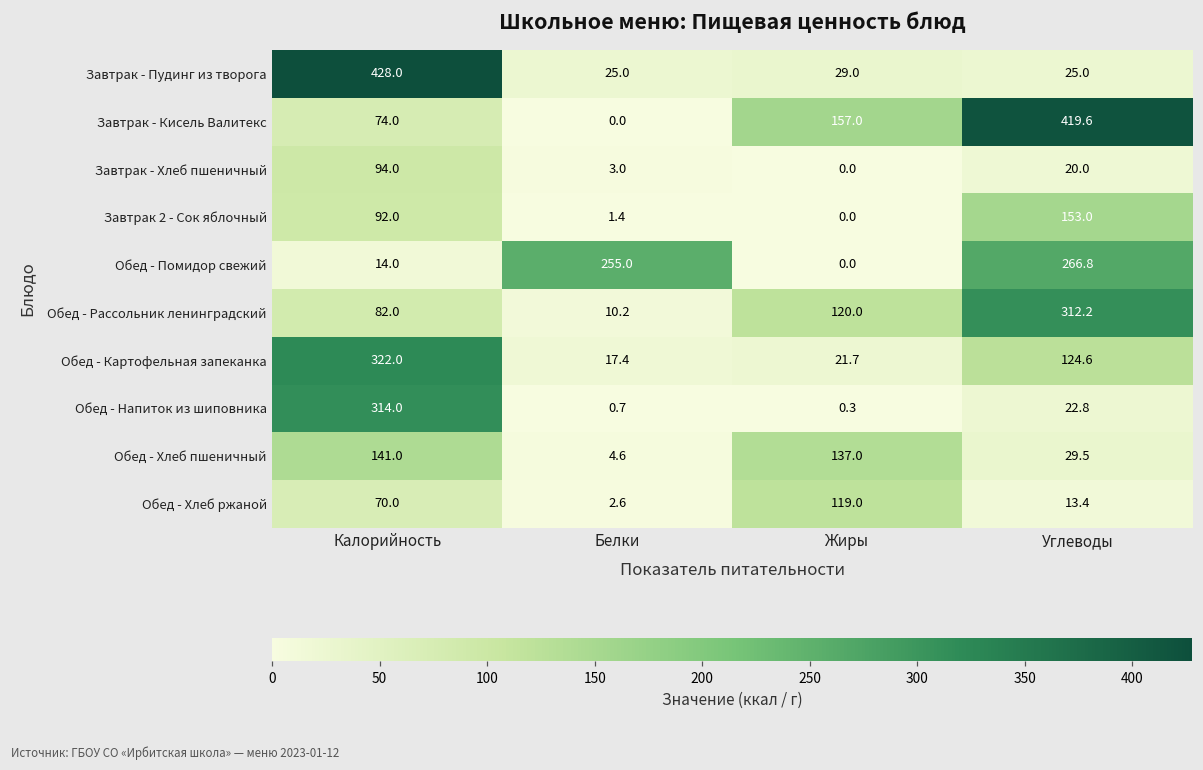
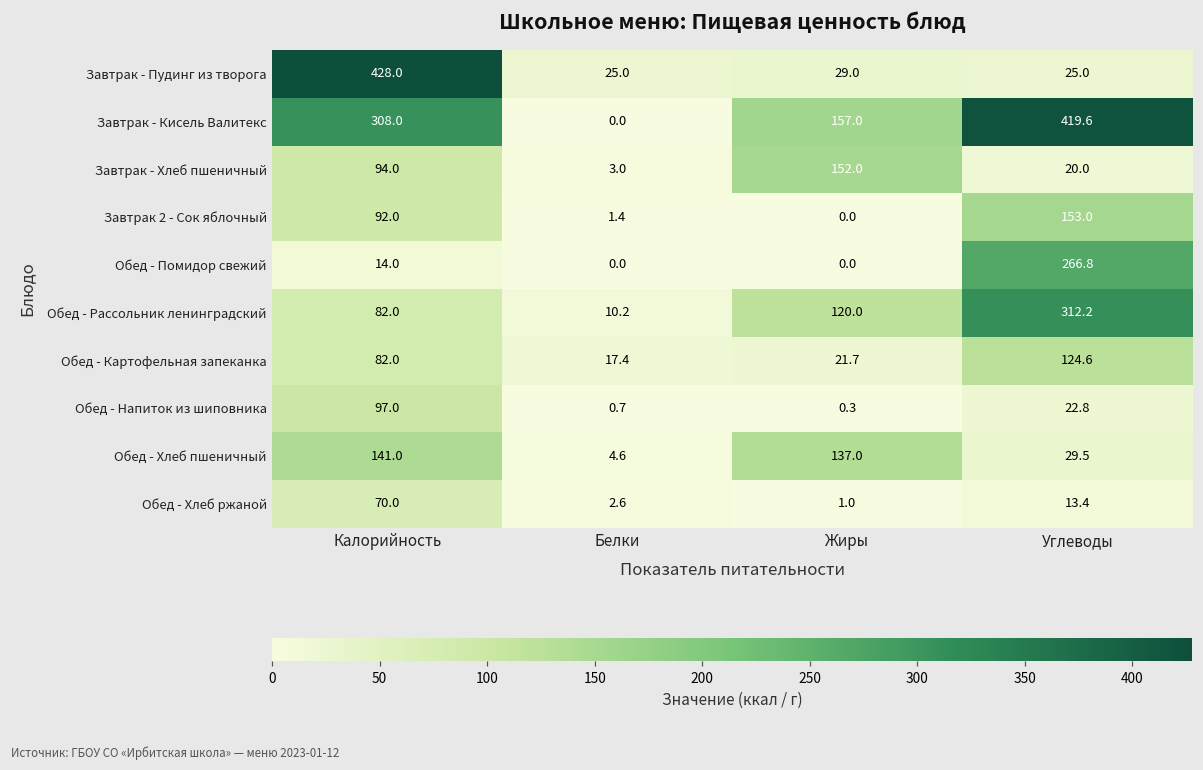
Завтрак - Кисель Валитекс, Калорийность: 74.0 -> 308.0
Завтрак - Хлеб пшеничный, Жиры: 0.0 -> 152.0
Обед - Помидор свежий, Белки: 255.0 -> 0.0
Обед - Картофельная запеканка, Калорийность: 322.0 -> 82.0
Обед - Напиток из шиповника, Калорийность: 314.0 -> 97.0
Обед - Хлеб ржаной, Жиры: 119.0 -> 1.0
